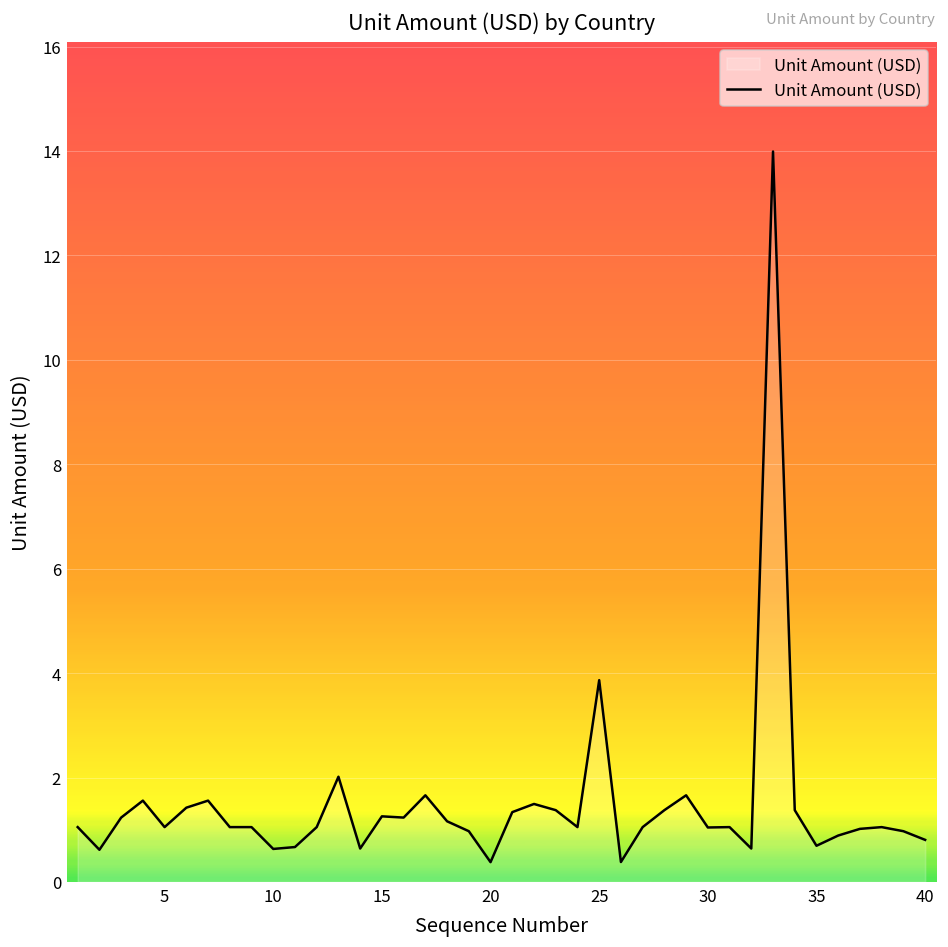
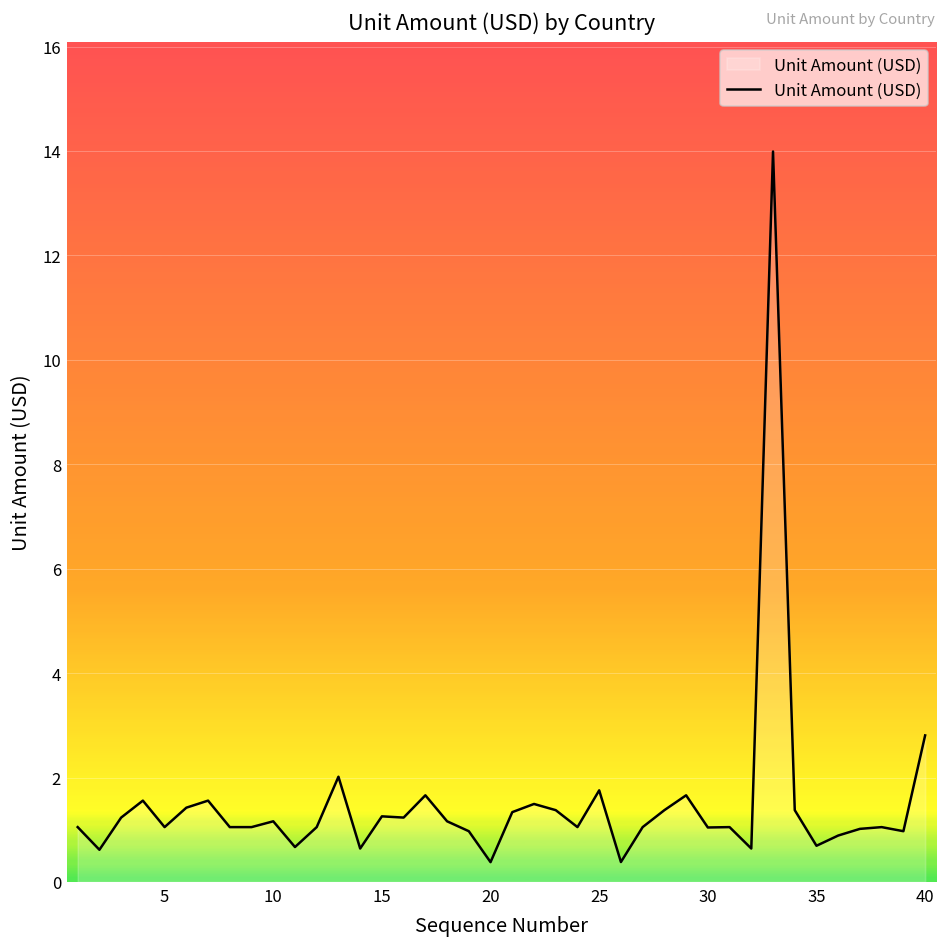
10: 0.6 -> 1.2
25: 3.9 -> 1.8
40: 0.8 -> 2.8
